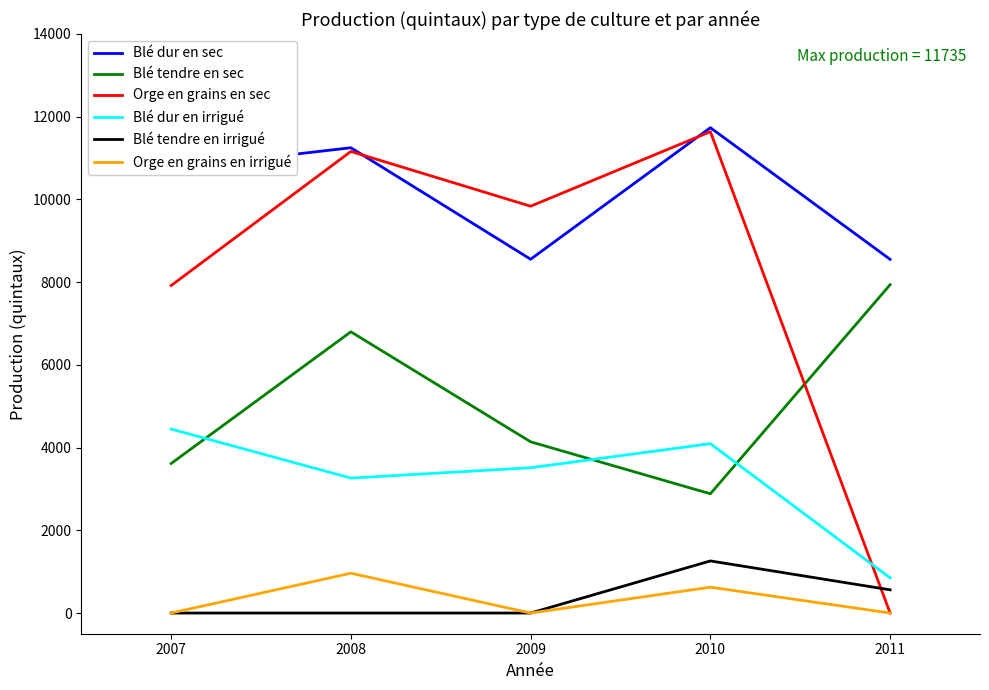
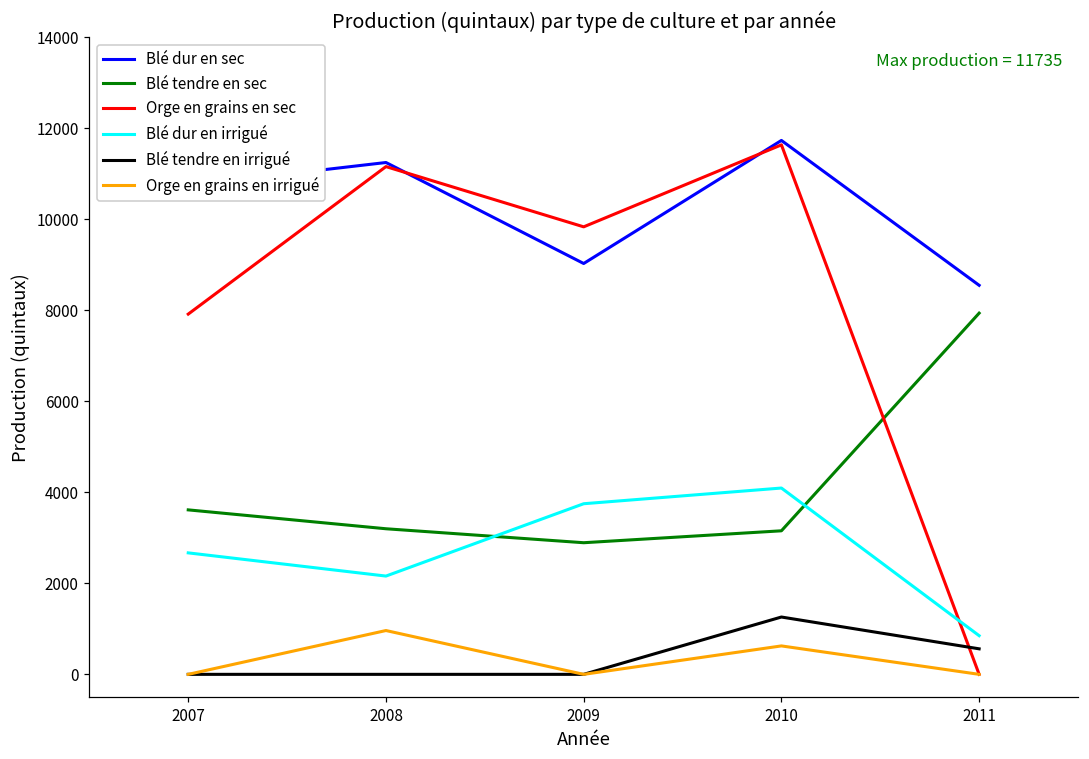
Blé dur en irrigué, 2007: 4400 -> 2700
Blé tendre en sec, 2008: 6800 -> 3200
Blé dur en irrigué, 2008: 3300 -> 2200
Blé dur en sec, 2009: 8600 -> 9000
Blé tendre en sec, 2009: 4100 -> 2900
Blé dur en irrigué, 2009: 3500 -> 3800
Blé tendre en sec, 2010: 2900 -> 3200
